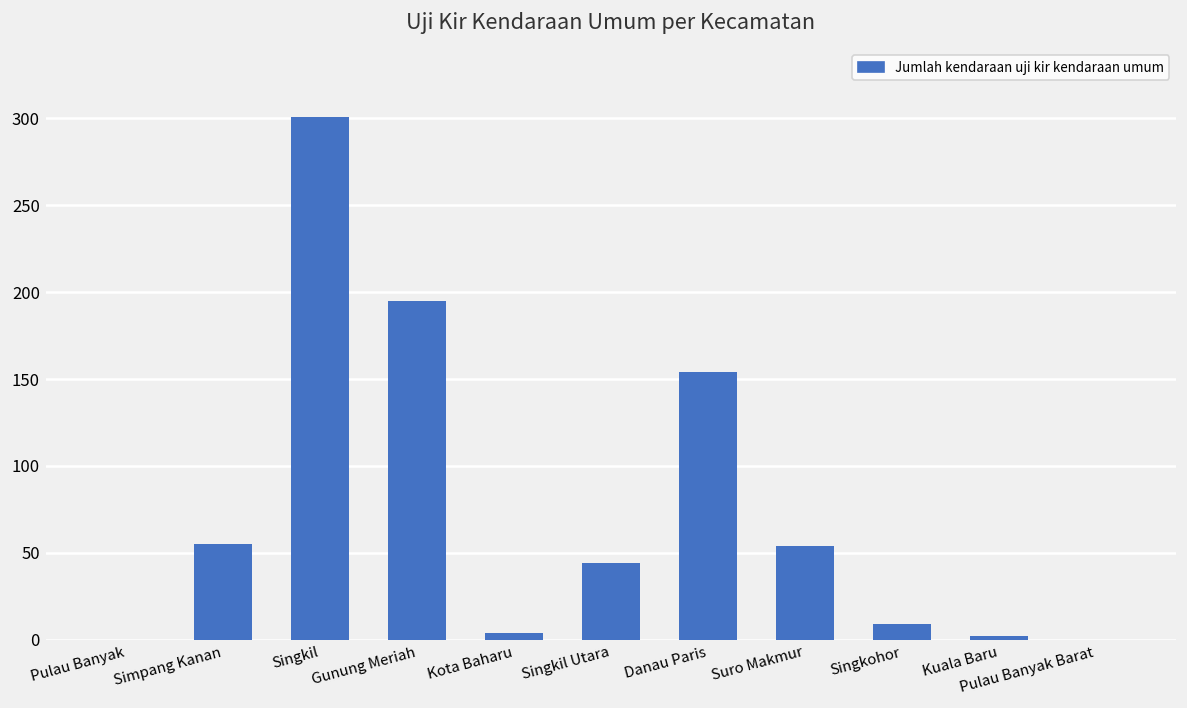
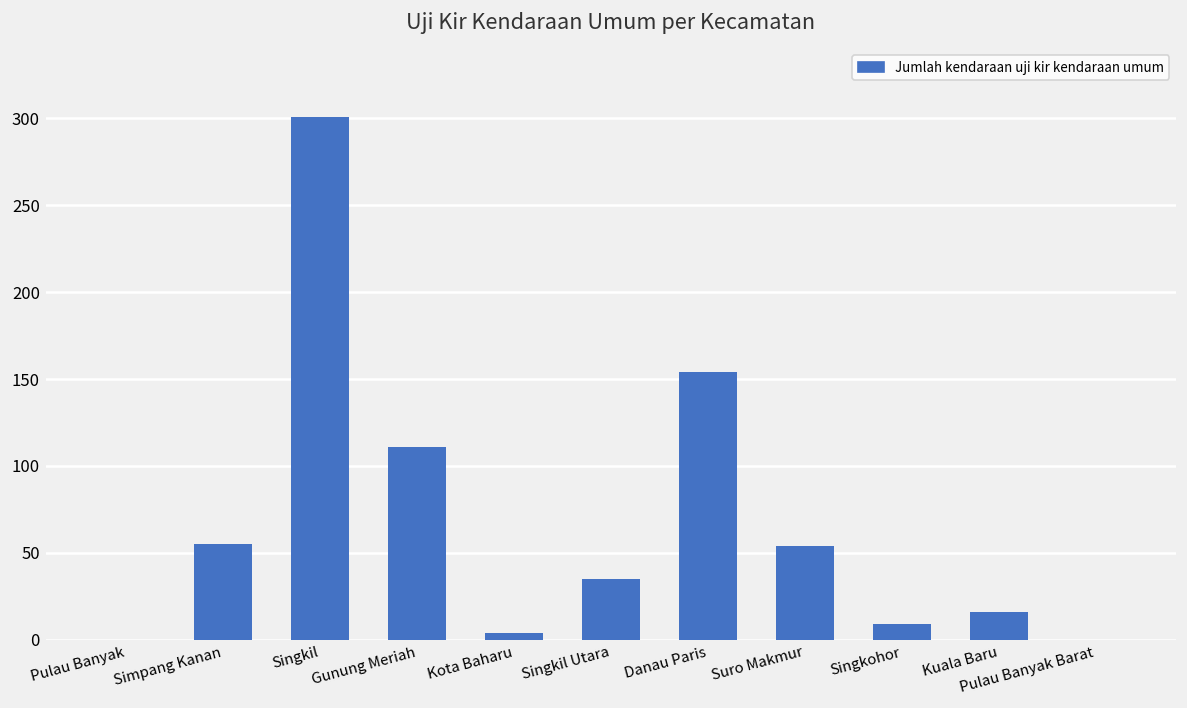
Gunung Meriah: 195 -> 111
Singkil Utara: 44 -> 35
Kuala Baru: 2 -> 16
